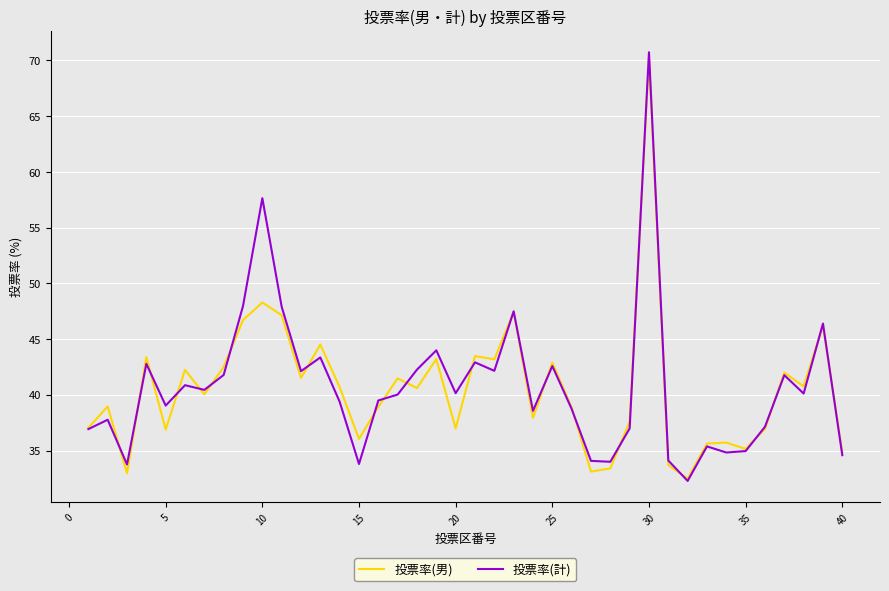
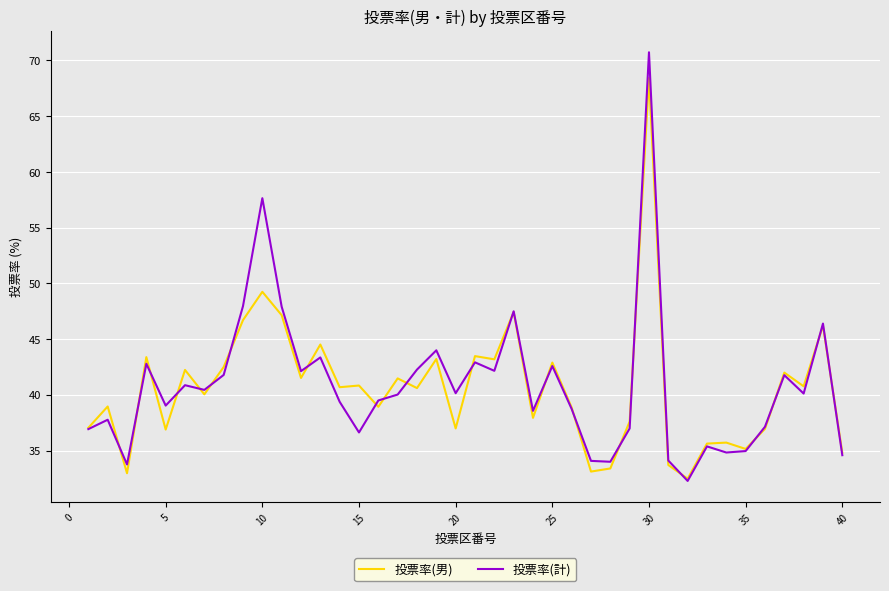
投票率(男), 10: 48.3 -> 49.2
投票率(男), 15: 36.0 -> 40.8
投票率(計), 15: 33.8 -> 36.6
投票率(男), 30: 70.2 -> 68.4
